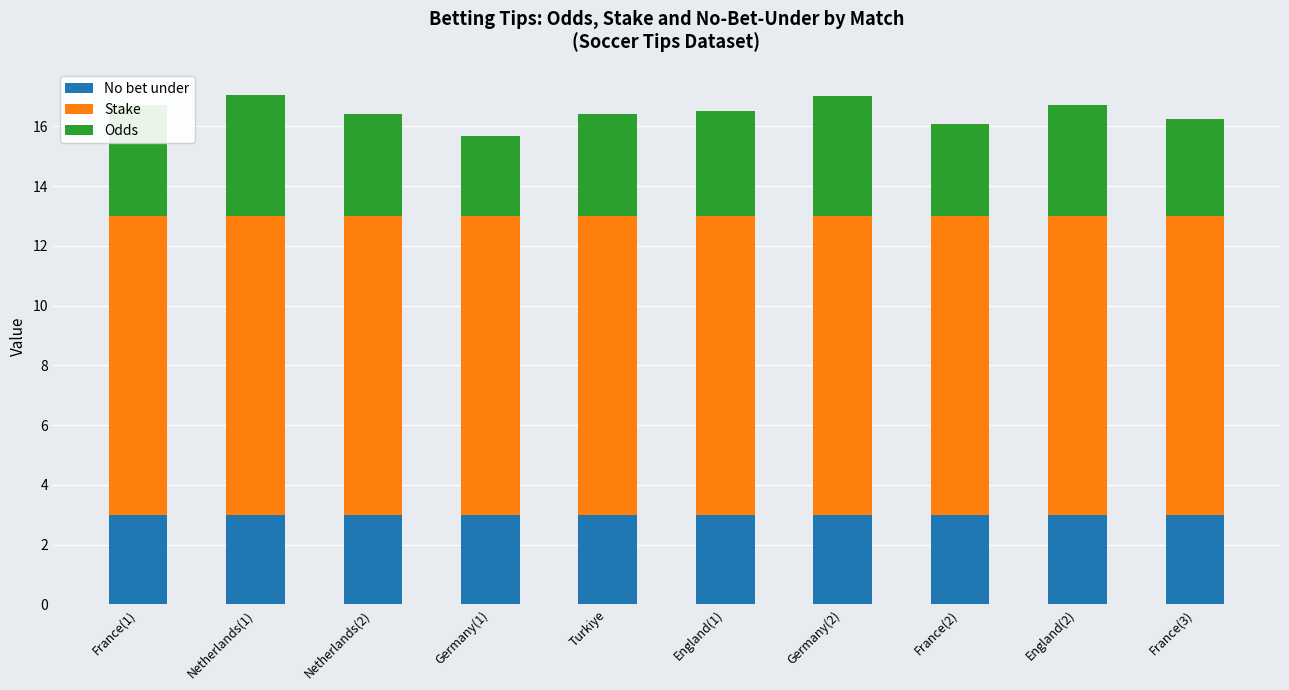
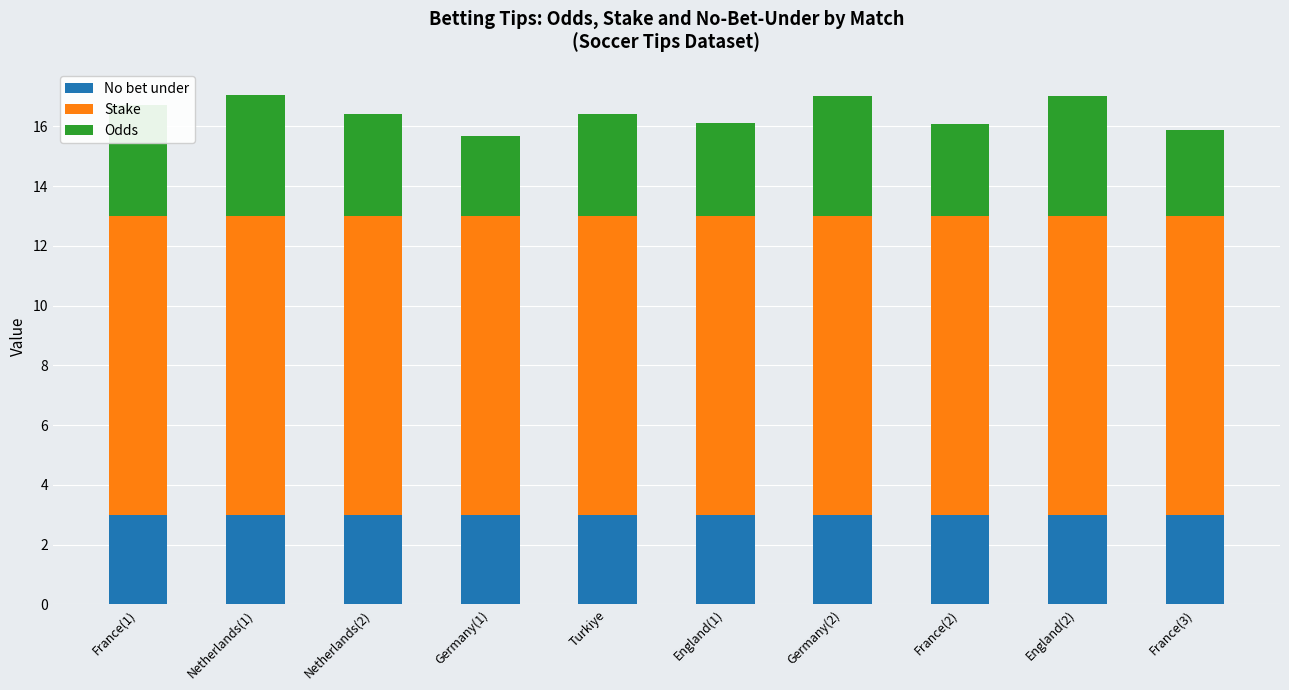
Odds, England(1): 3.5 -> 3.1
Odds, England(2): 3.7 -> 4.0
Odds, France(3): 3.3 -> 2.9
